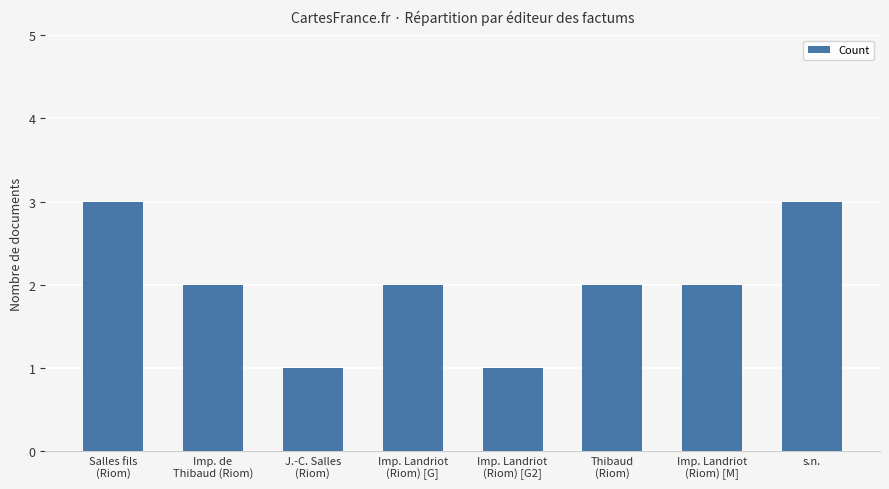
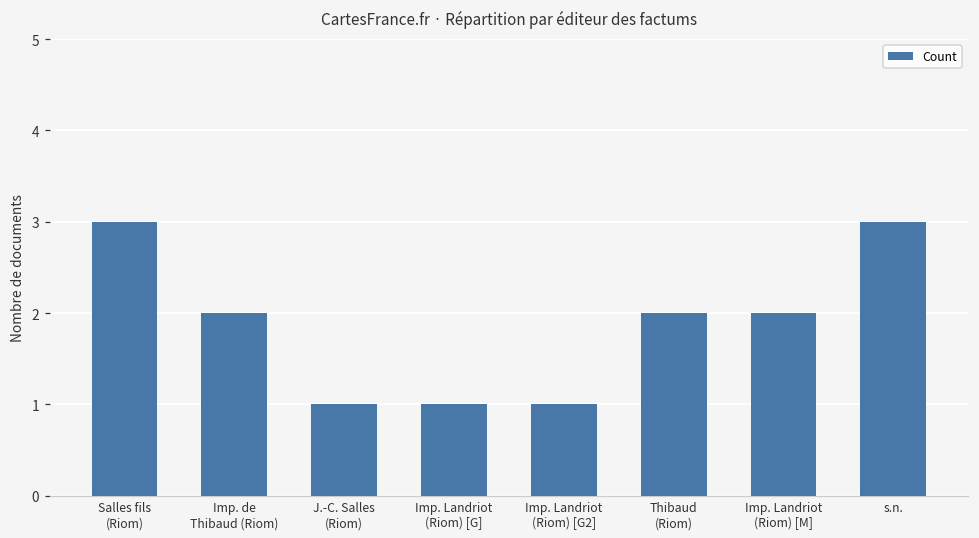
Imp. Landriot (Riom) [G]: 2 -> 1
